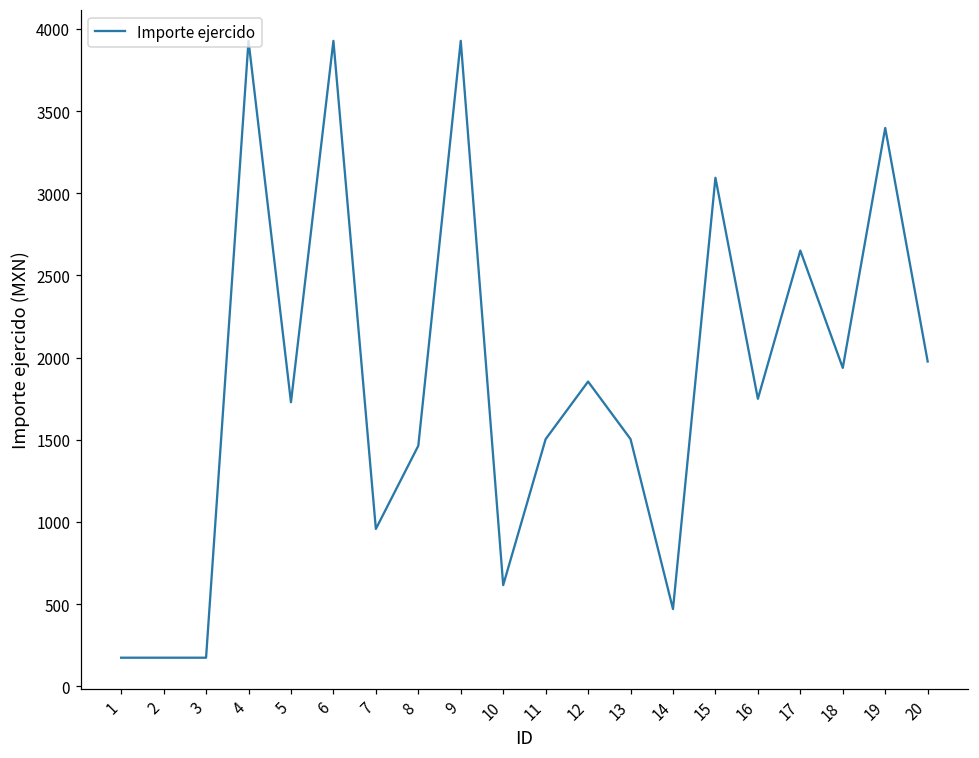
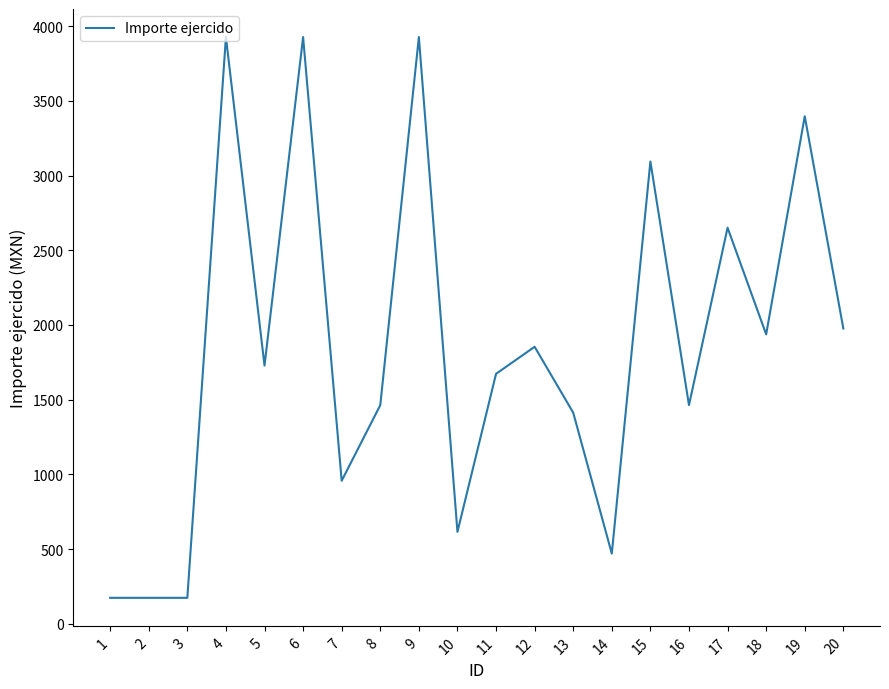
11: 1500 -> 1670
13: 1500 -> 1410
16: 1750 -> 1460
